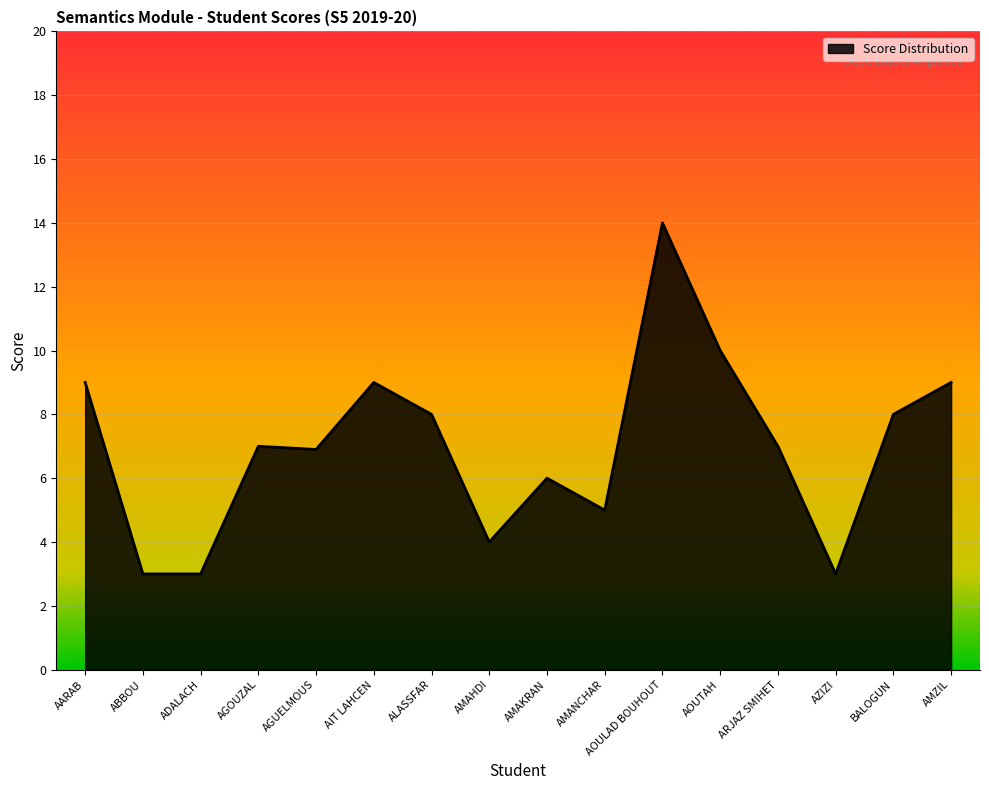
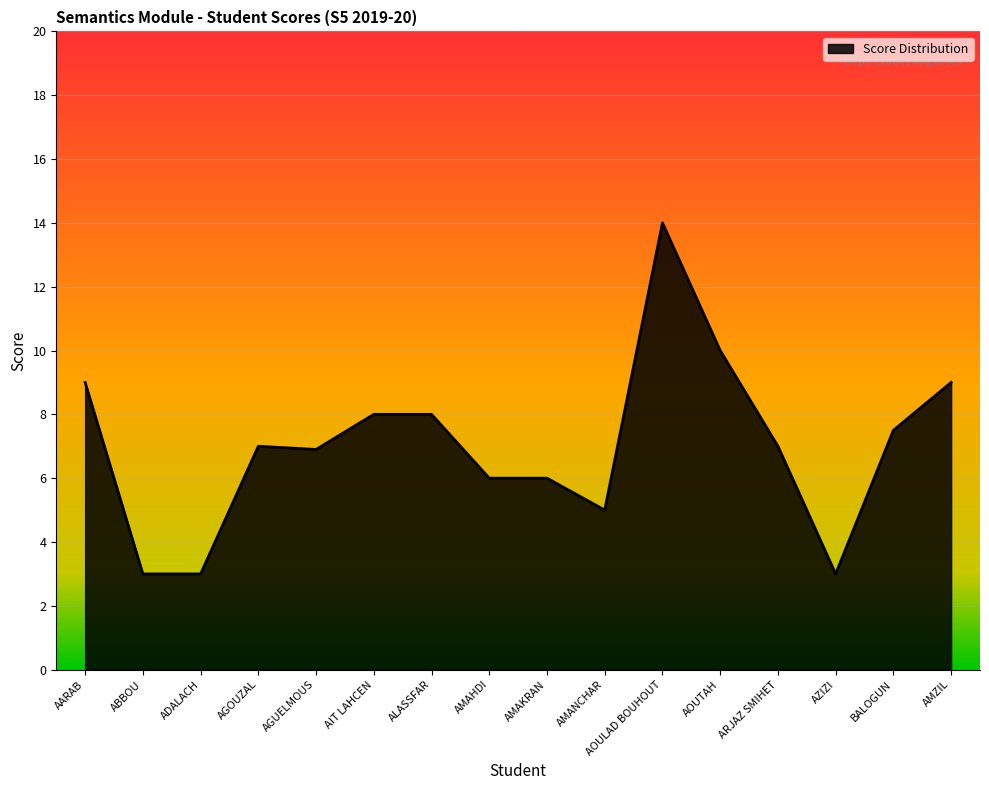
AIT LAHCEN: 9 -> 8
AMAHDI: 4 -> 6
BALOGUN: 8.0 -> 7.5
